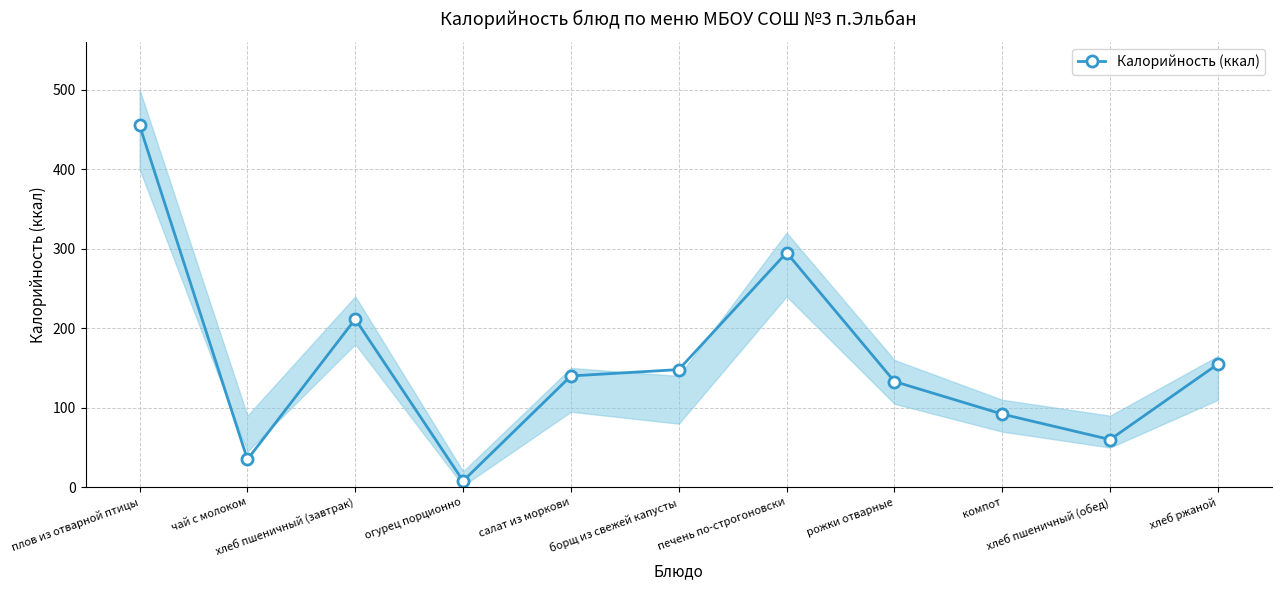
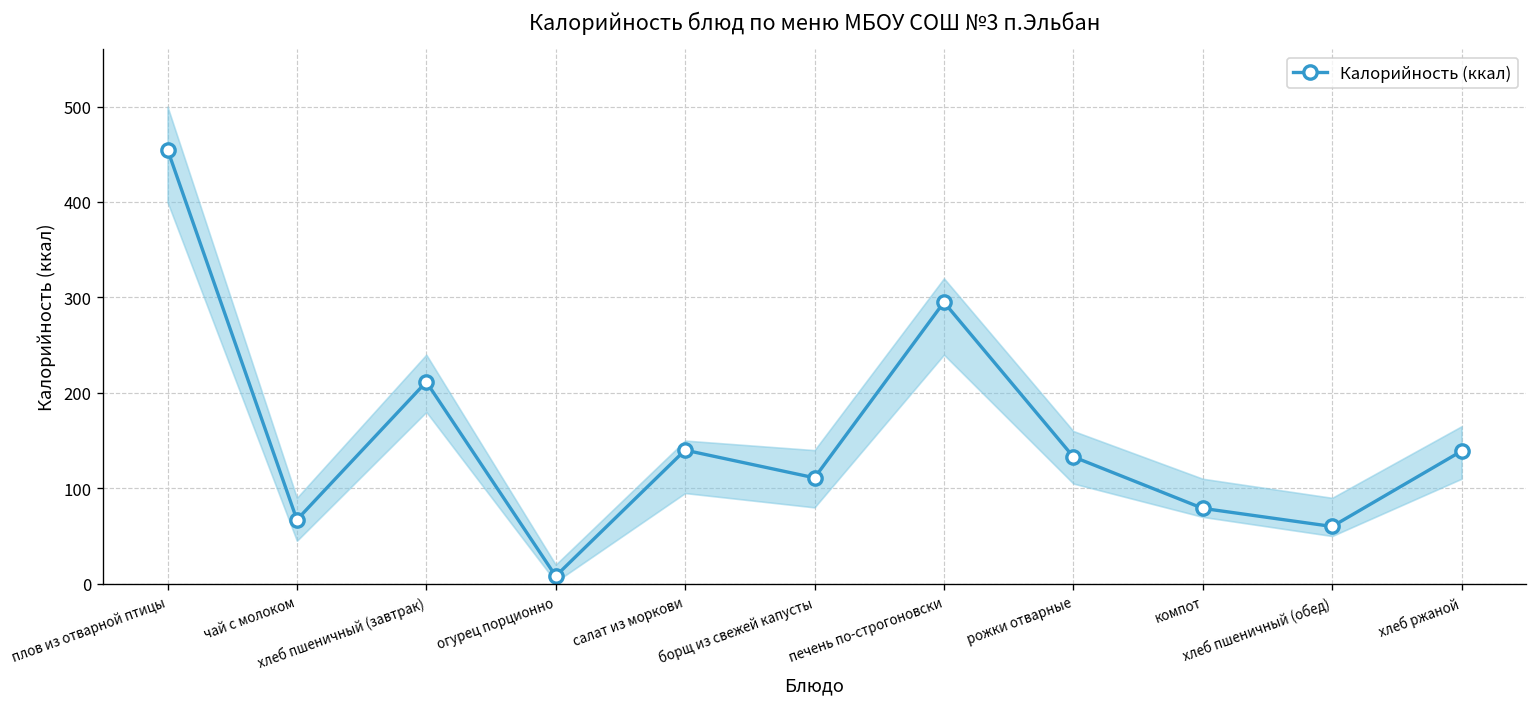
Калорийность (ккал), чай с молоком: 40 -> 70
Калорийность (ккал), борщ из свежей капусты: 150 -> 110
Калорийность (ккал), компот: 90 -> 80
Калорийность (ккал), хлеб ржаной: 160 -> 140
